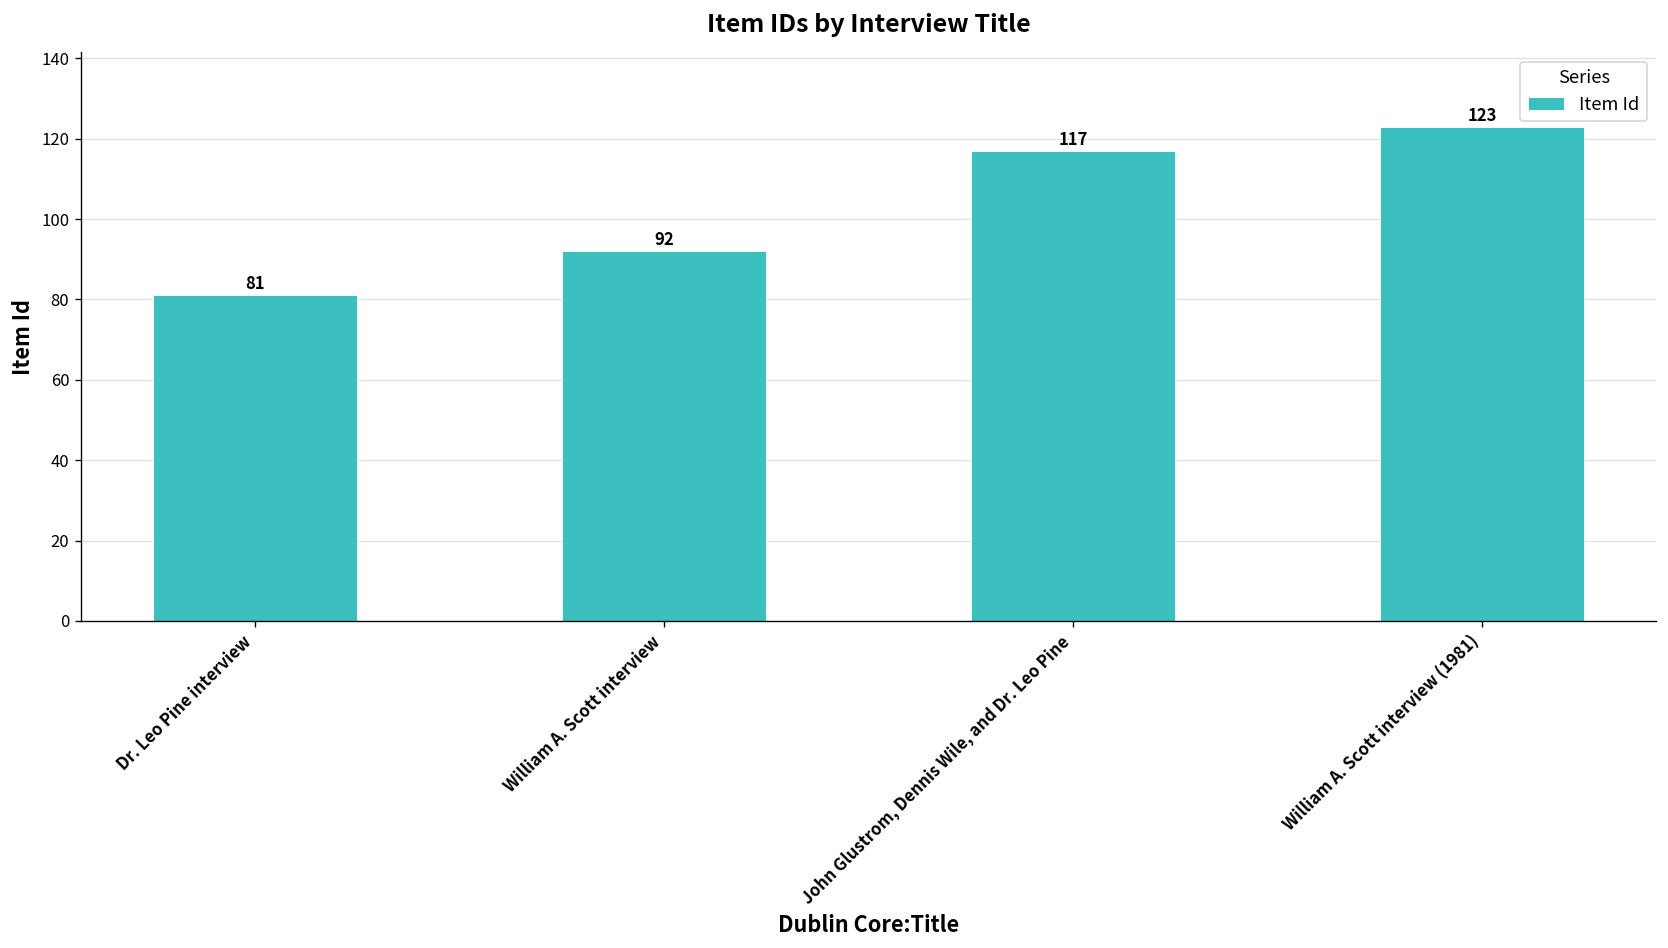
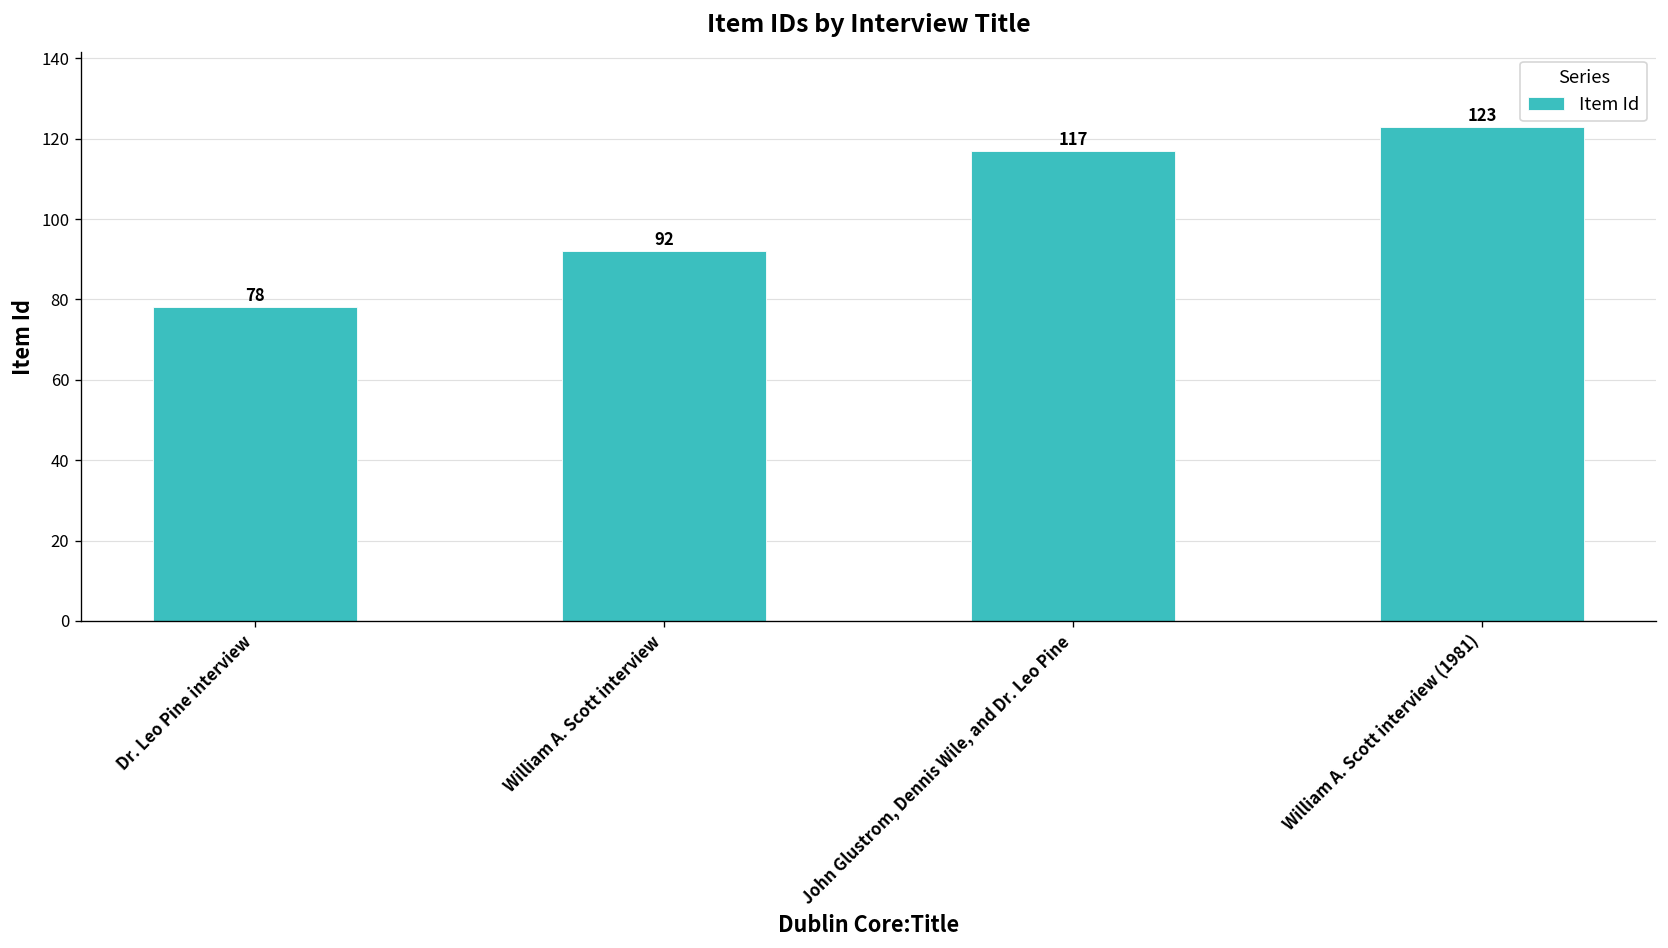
Dr. Leo Pine interview: 81 -> 78
